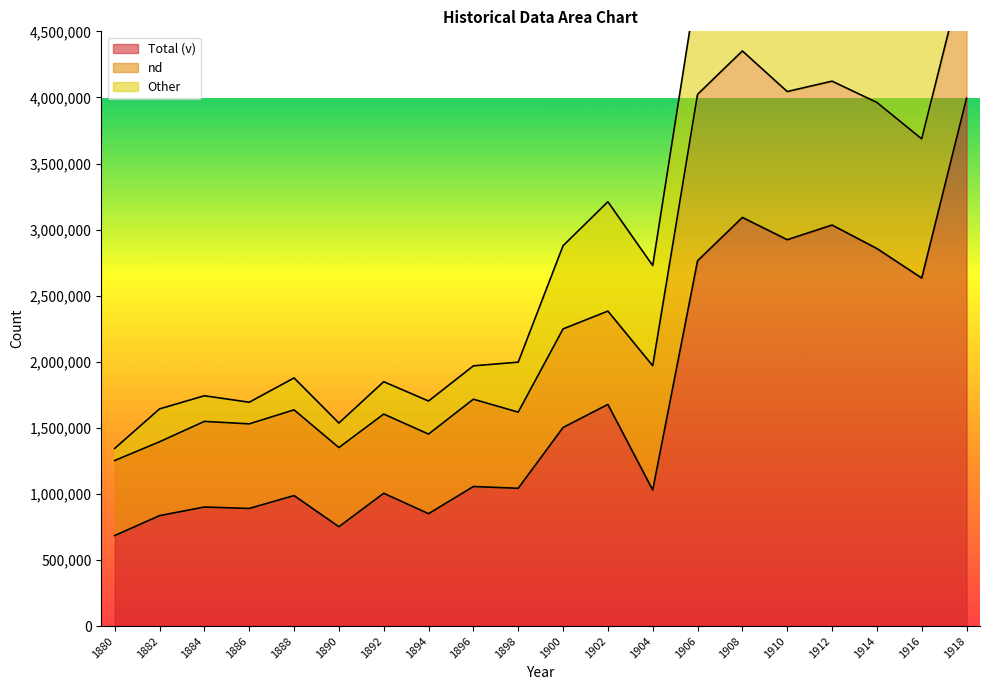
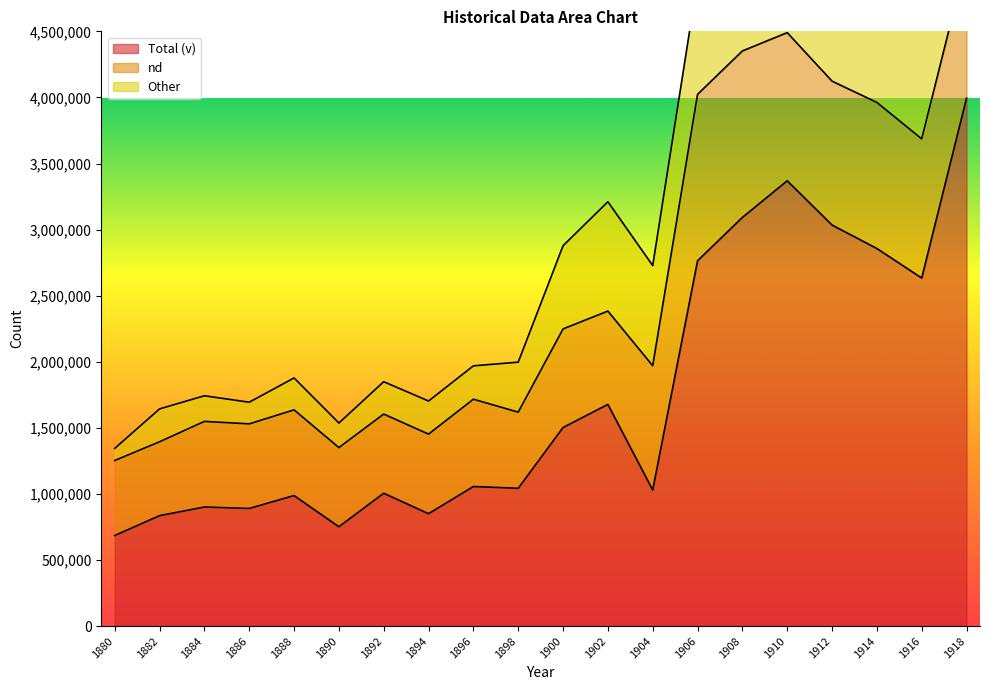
Total (v), 1910: 2,920,000 -> 3,370,000
